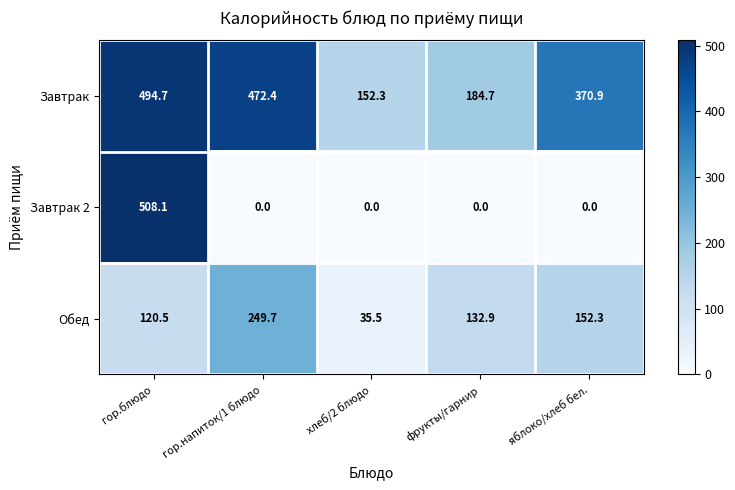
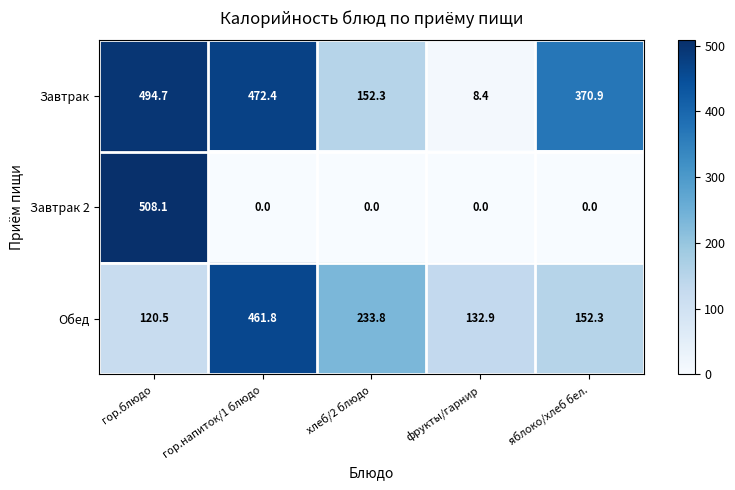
Завтрак, фрукты/гарнир: 184.7 -> 8.4
Обед, гор.напиток/1 блюдо: 249.7 -> 461.8
Обед, хлеб/2 блюдо: 35.5 -> 233.8
